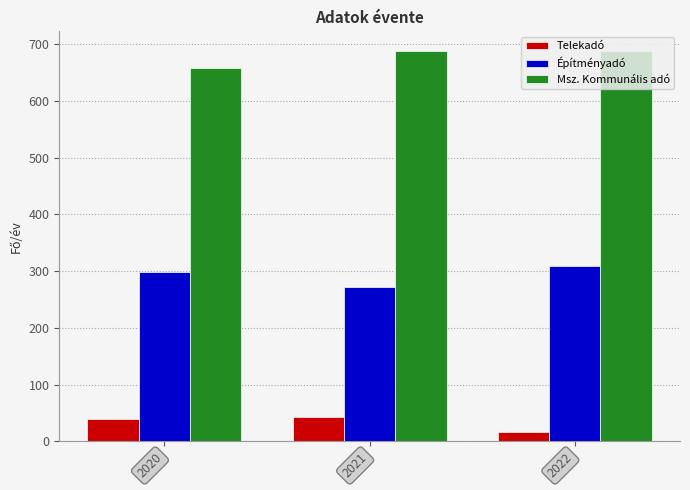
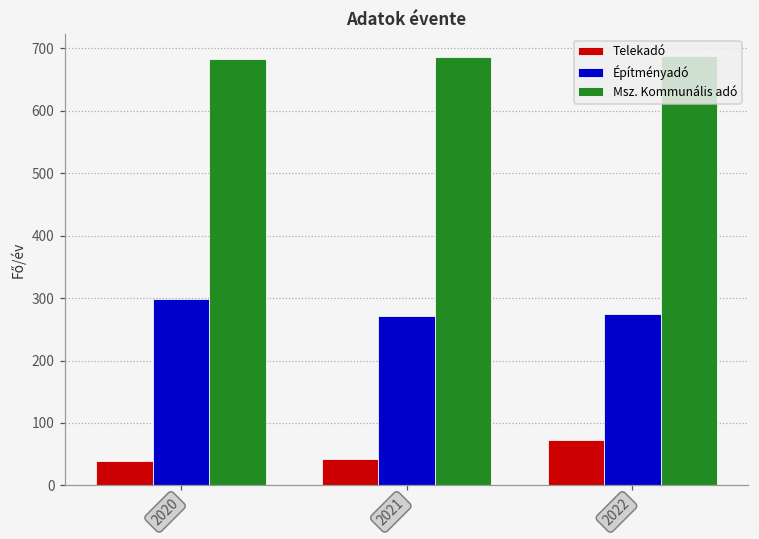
Msz. Kommunális adó, 2020: 660 -> 680
Telekadó, 2022: 20 -> 70
Építményadó, 2022: 310 -> 280
